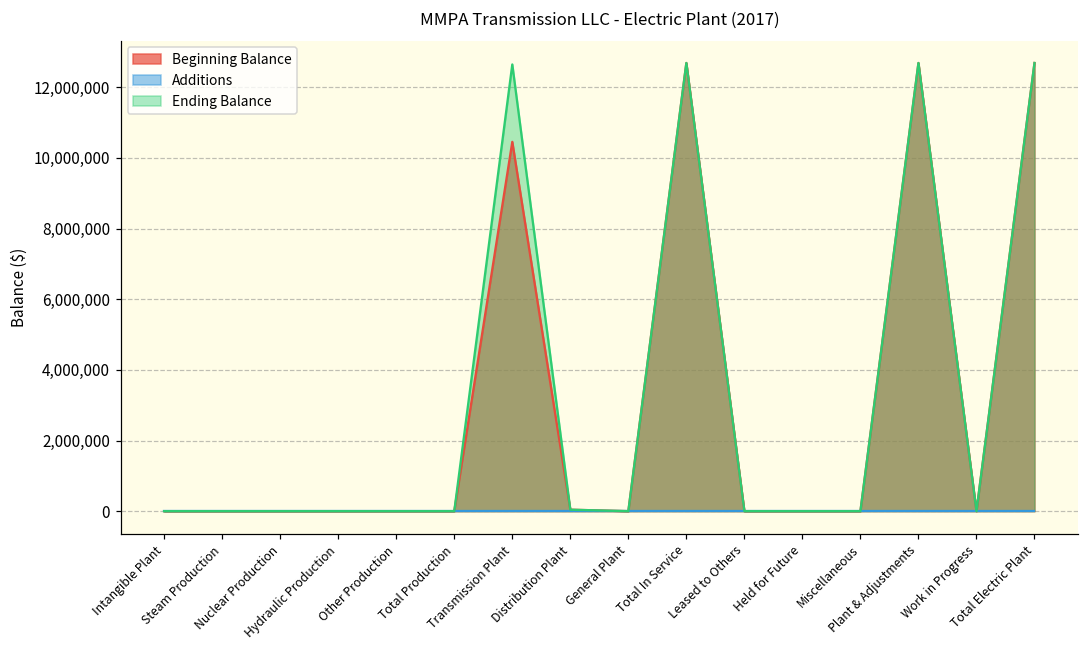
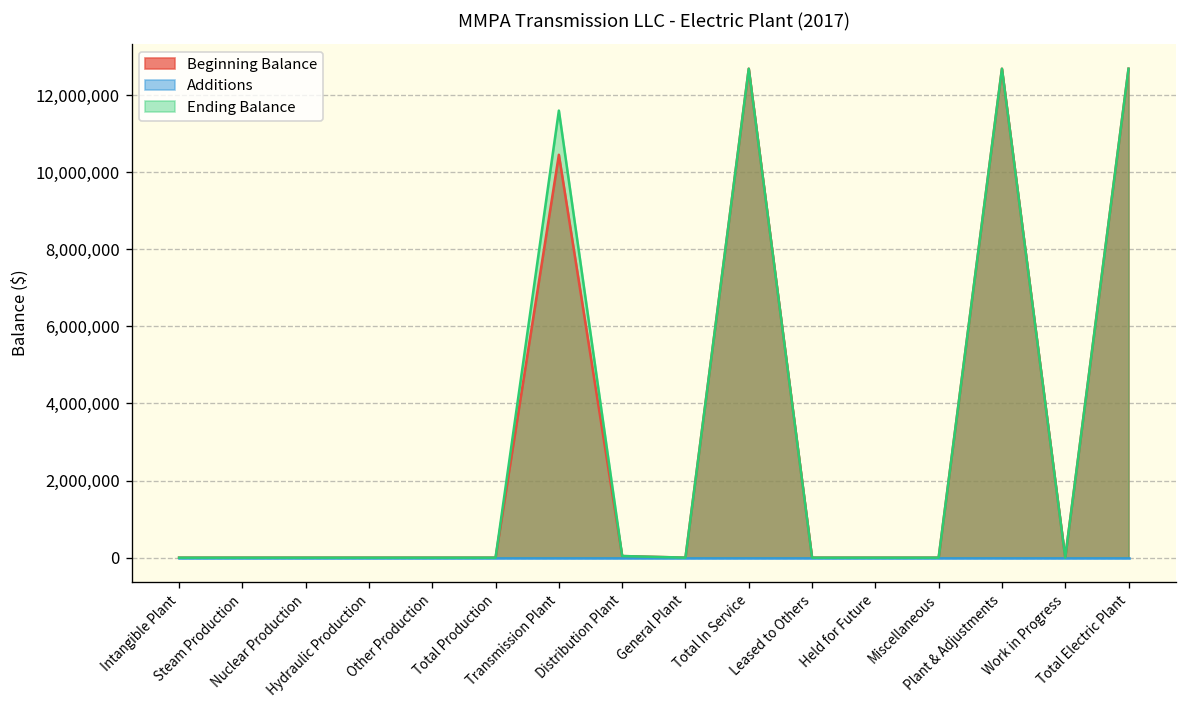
Ending Balance, Transmission Plant: 12,600,000 -> 11,600,000
